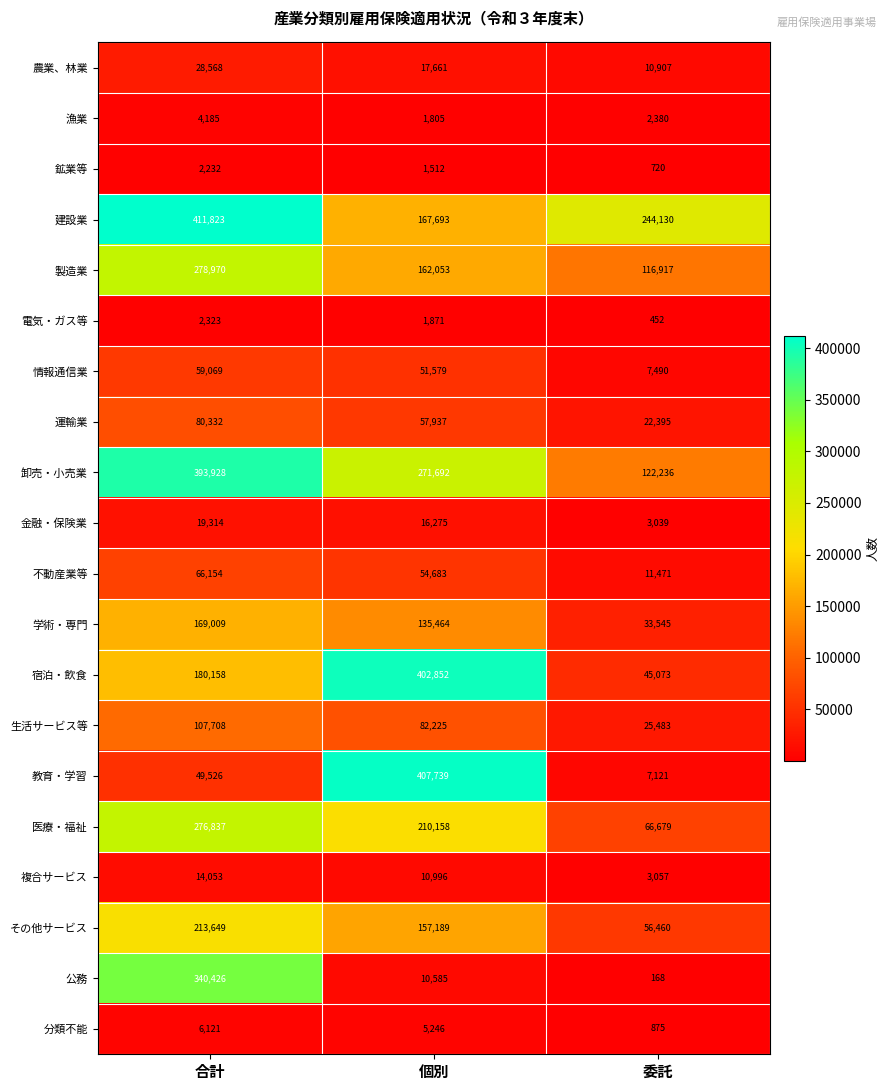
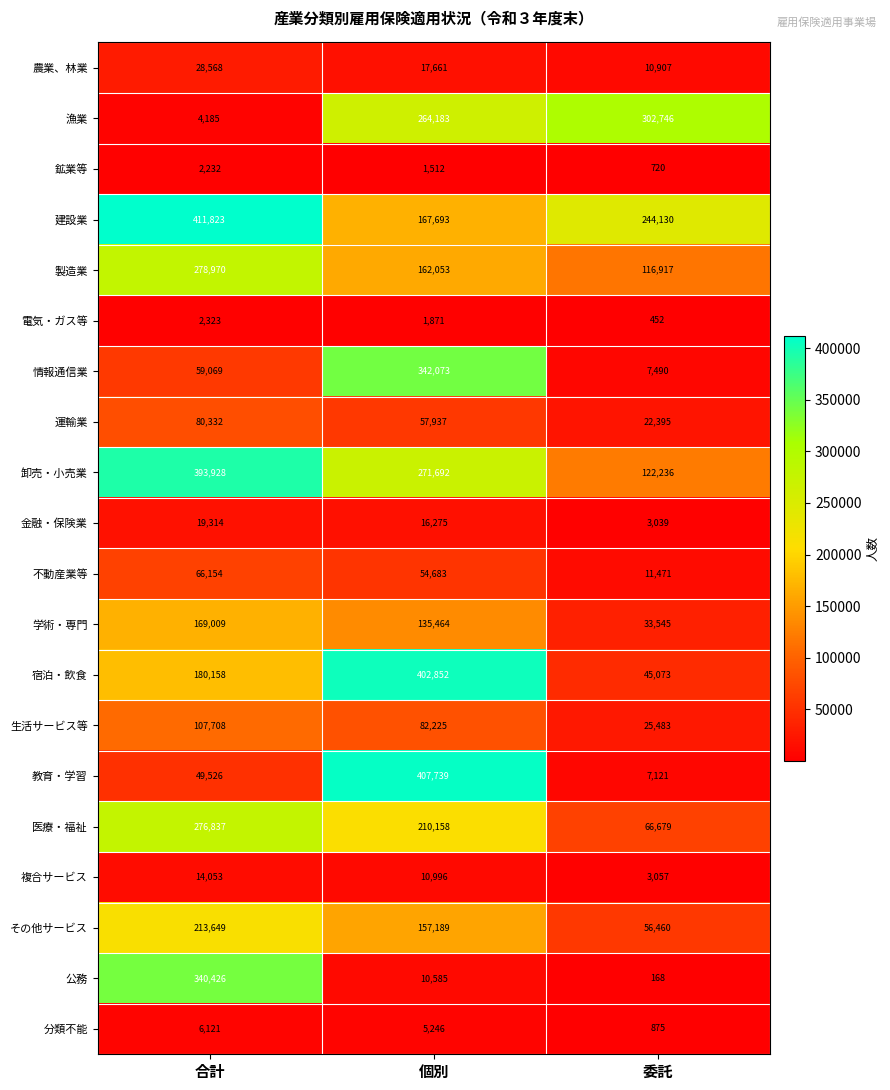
漁業, 個別: 1,805 -> 264,183
漁業, 委託: 2,380 -> 302,746
情報通信業, 個別: 51,579 -> 342,073
